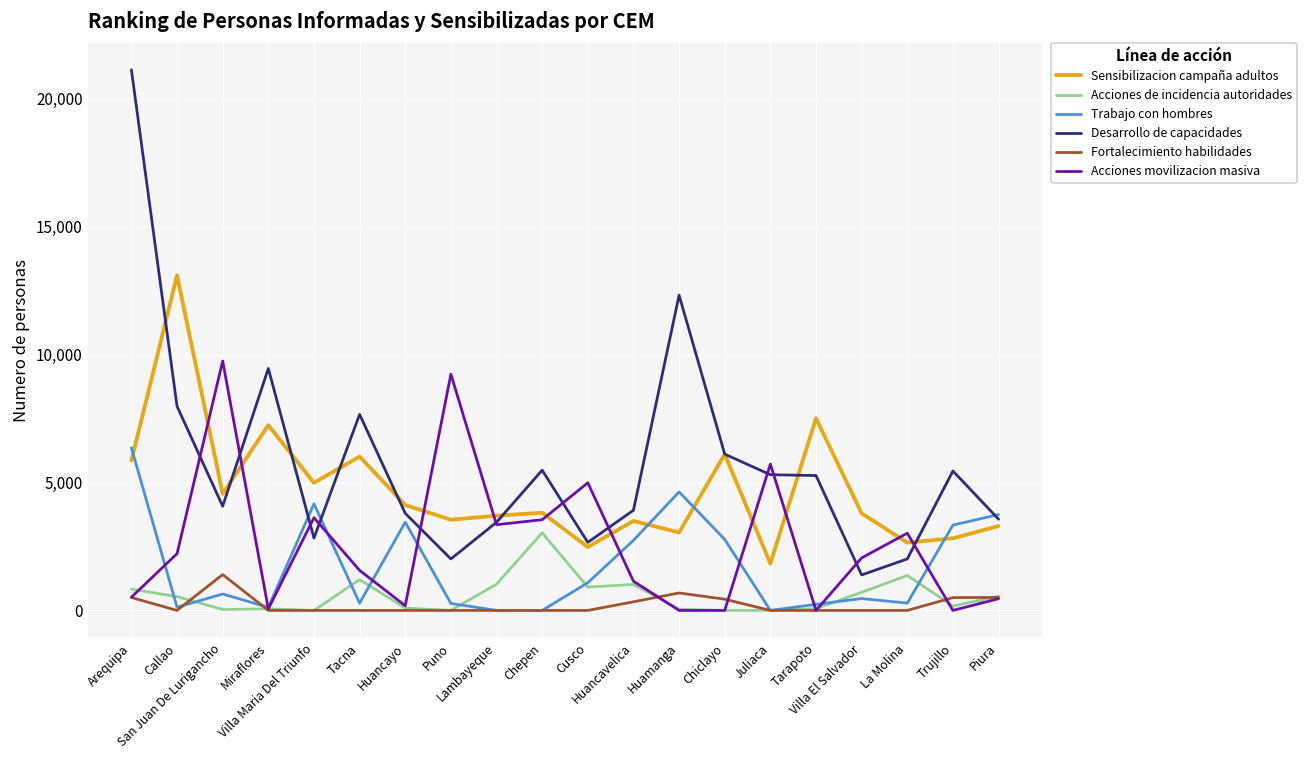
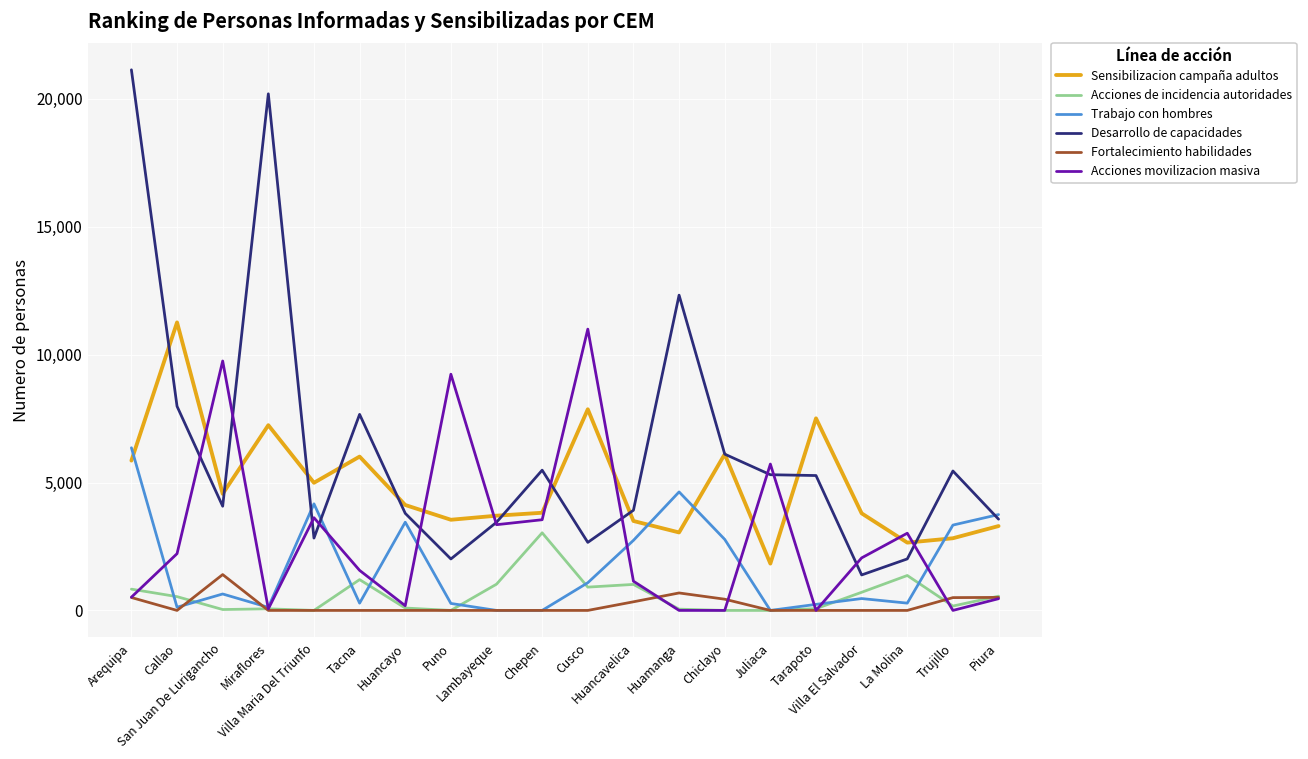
Sensibilizacion campaña adultos, Callao: 13,100 -> 11,300
Desarrollo de capacidades, Miraflores: 9,500 -> 20,200
Sensibilizacion campaña adultos, Cusco: 2,500 -> 7,900
Acciones movilizacion masiva, Cusco: 5,000 -> 11,000
